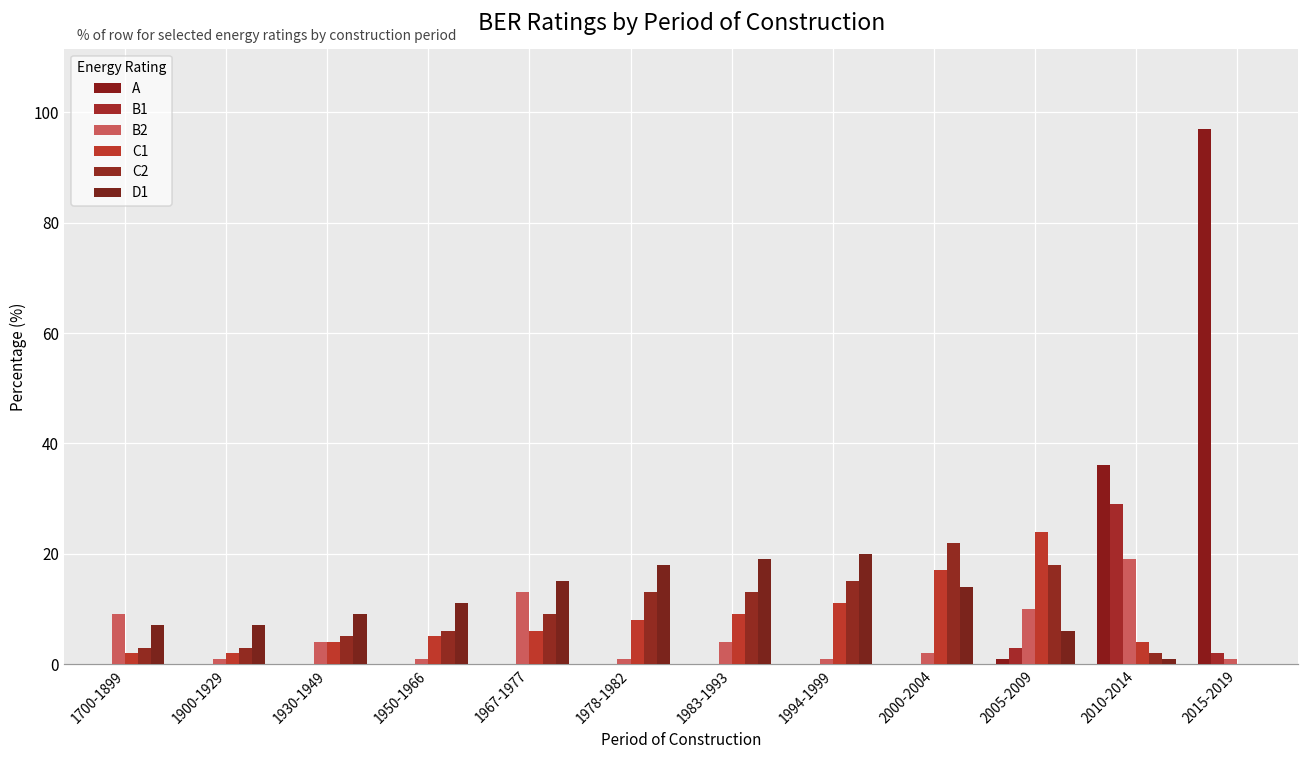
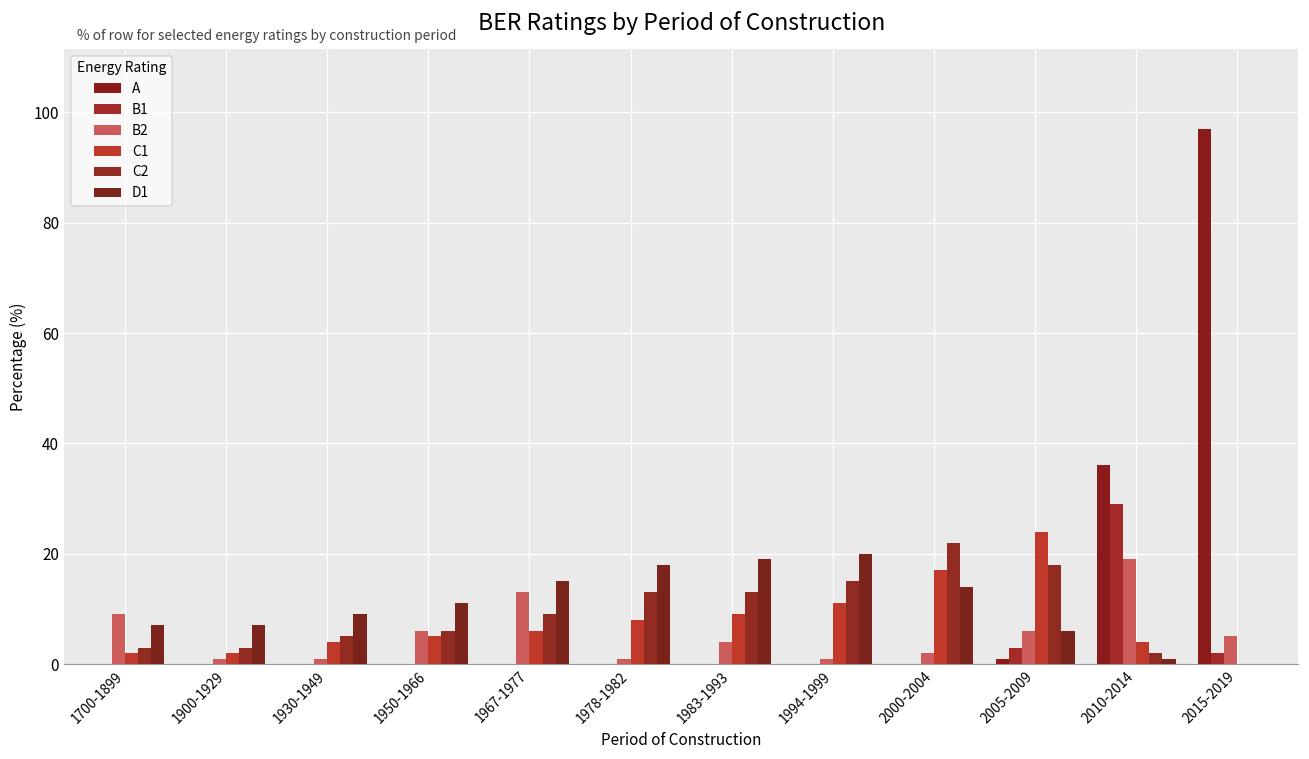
B2, 1930-1949: 4 -> 1
B2, 1950-1966: 1 -> 6
B2, 2005-2009: 10 -> 6
B2, 2015-2019: 1 -> 5
